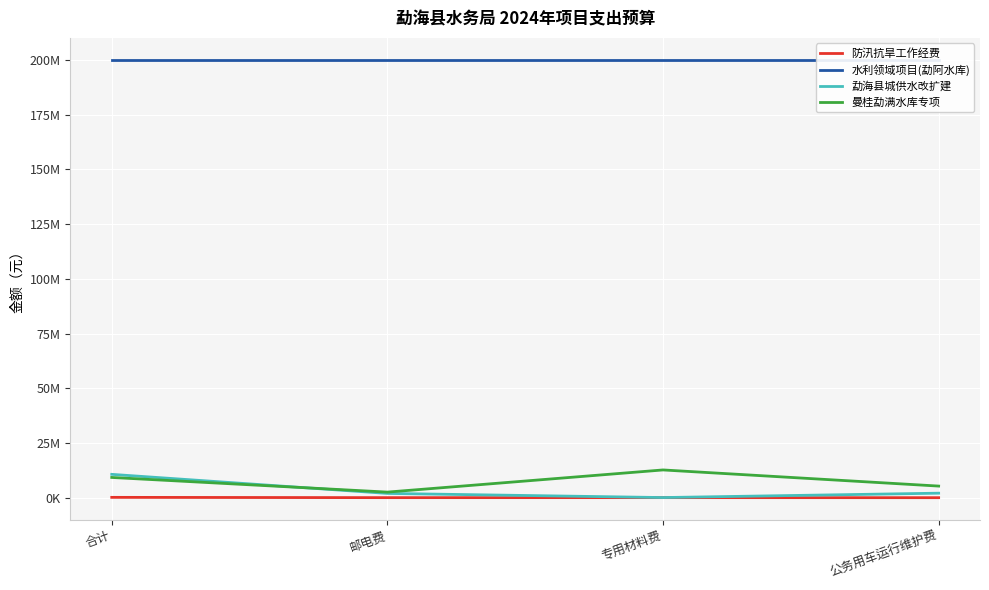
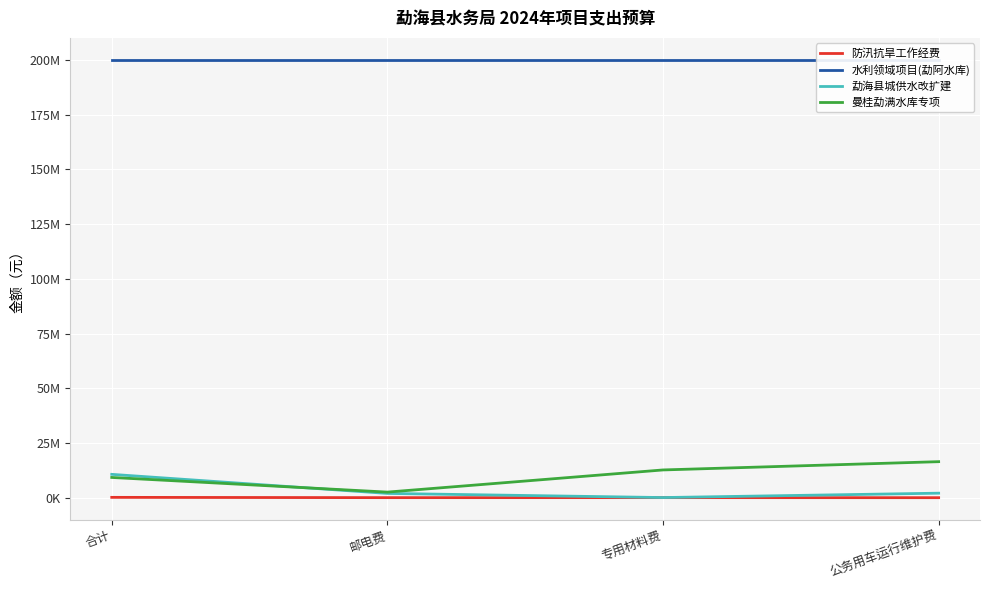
曼桂勐满水库专项, 公务用车运行维护费: 5000000 -> 16000000
